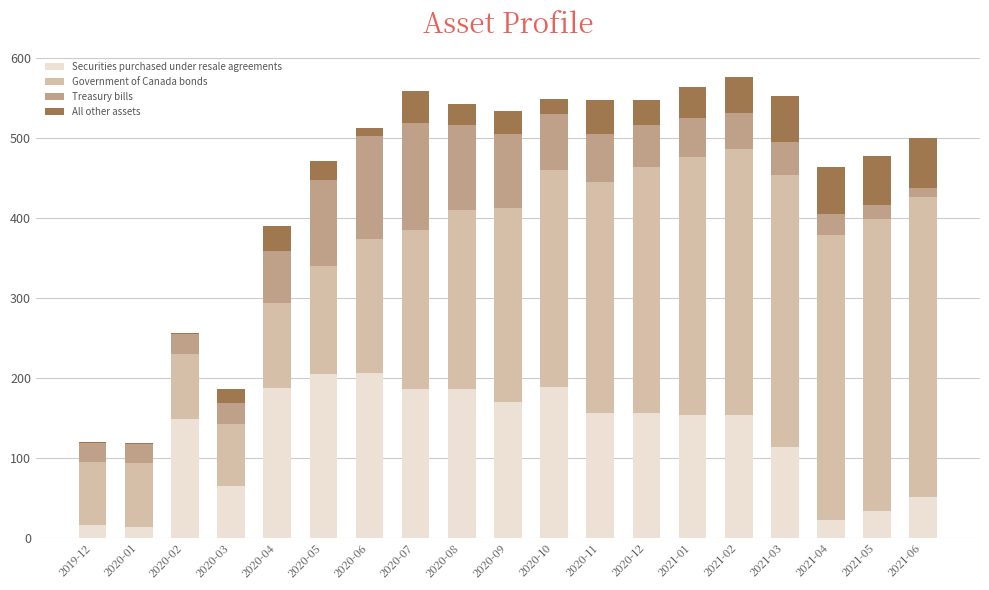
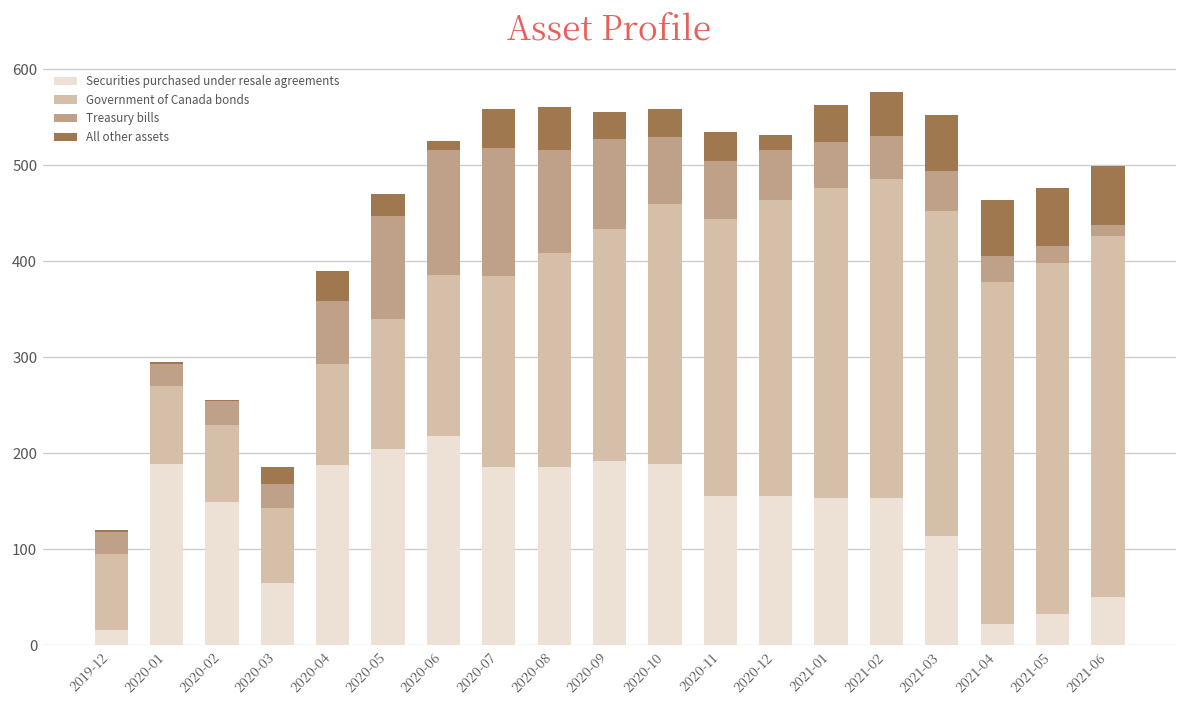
Securities purchased under resale agreements, 2020-01: 10 -> 190
Securities purchased under resale agreements, 2020-06: 210 -> 220
All other assets, 2020-08: 30 -> 40
Securities purchased under resale agreements, 2020-09: 170 -> 190
All other assets, 2020-10: 20 -> 30
All other assets, 2020-11: 40 -> 30
All other assets, 2020-12: 30 -> 20
